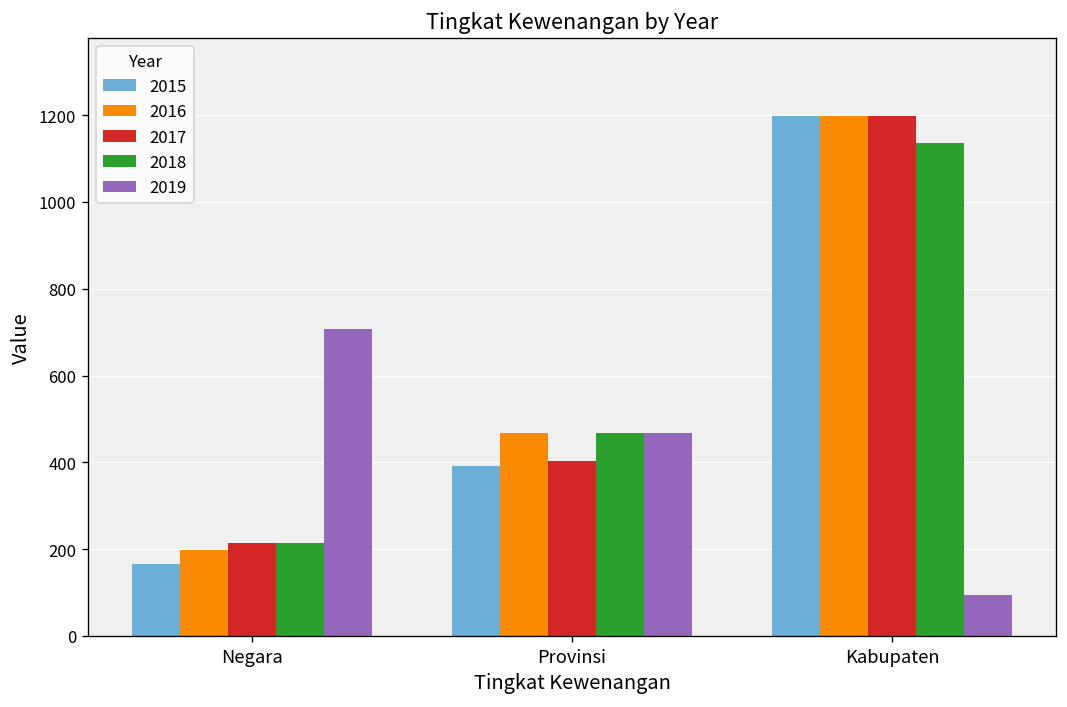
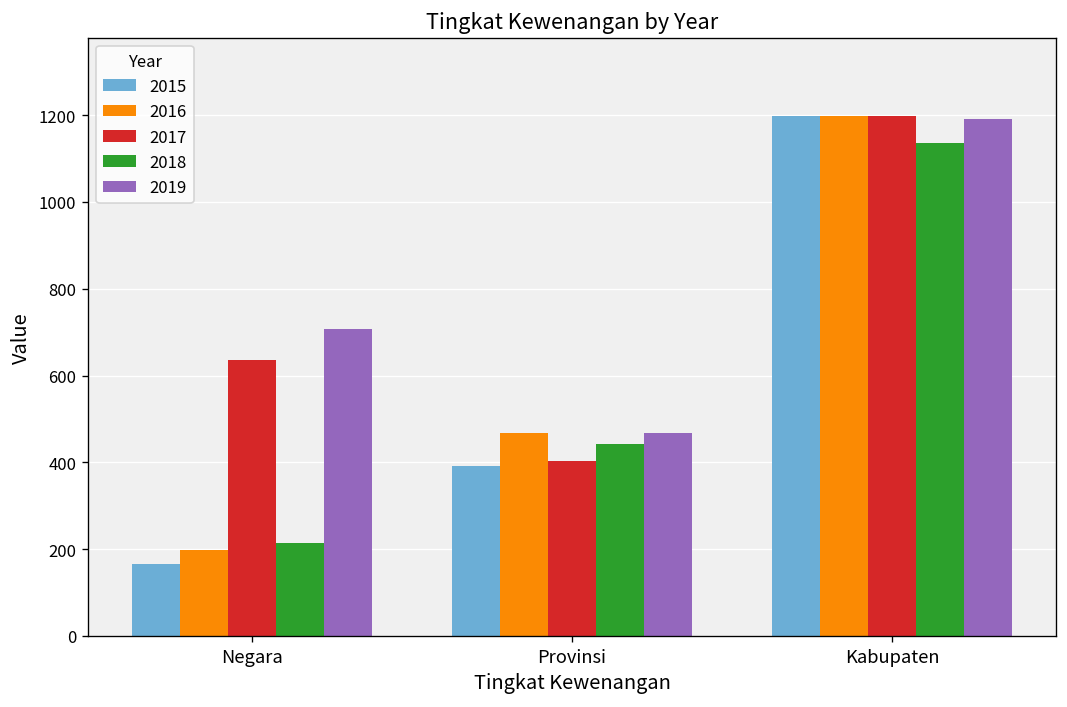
2017, Negara: 210 -> 640
2018, Provinsi: 470 -> 440
2019, Kabupaten: 90 -> 1190
